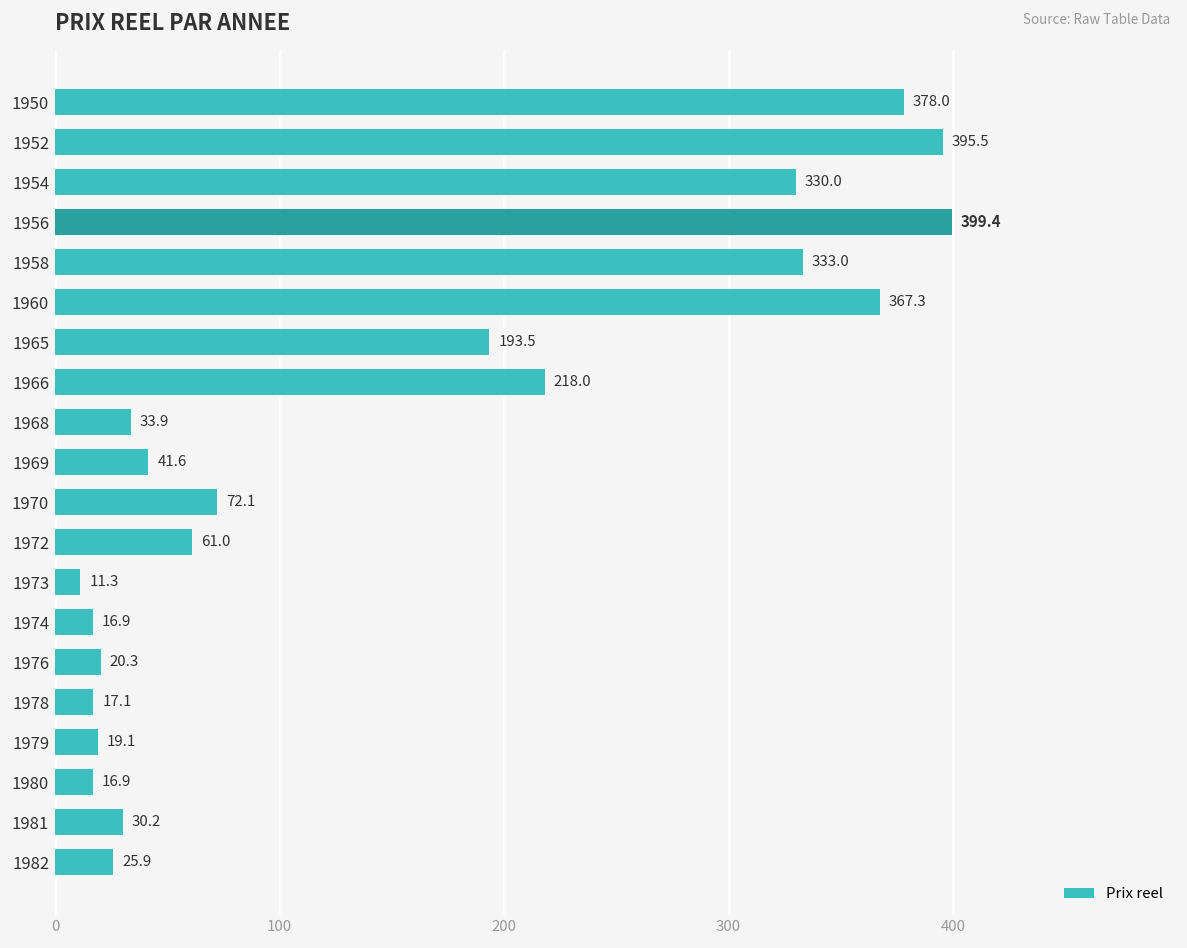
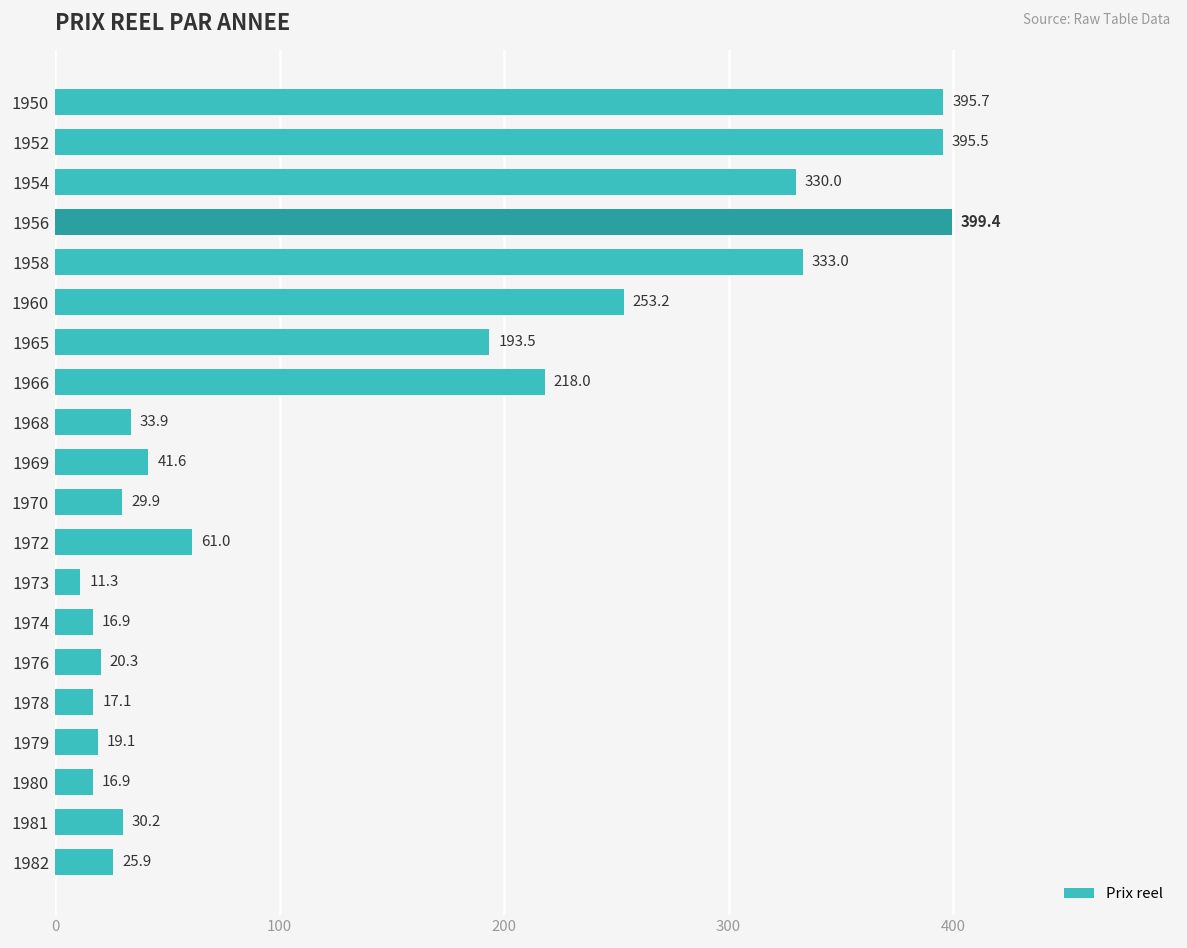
1950: 378.0 -> 395.7
1960: 367.3 -> 253.2
1970: 72.1 -> 29.9
